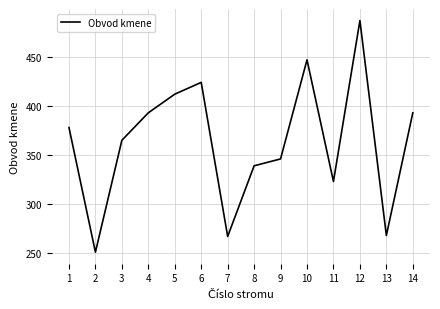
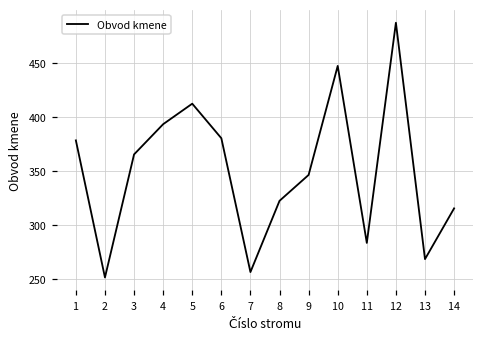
6: 420 -> 380
7: 270 -> 260
8: 340 -> 320
11: 320 -> 280
14: 390 -> 320
